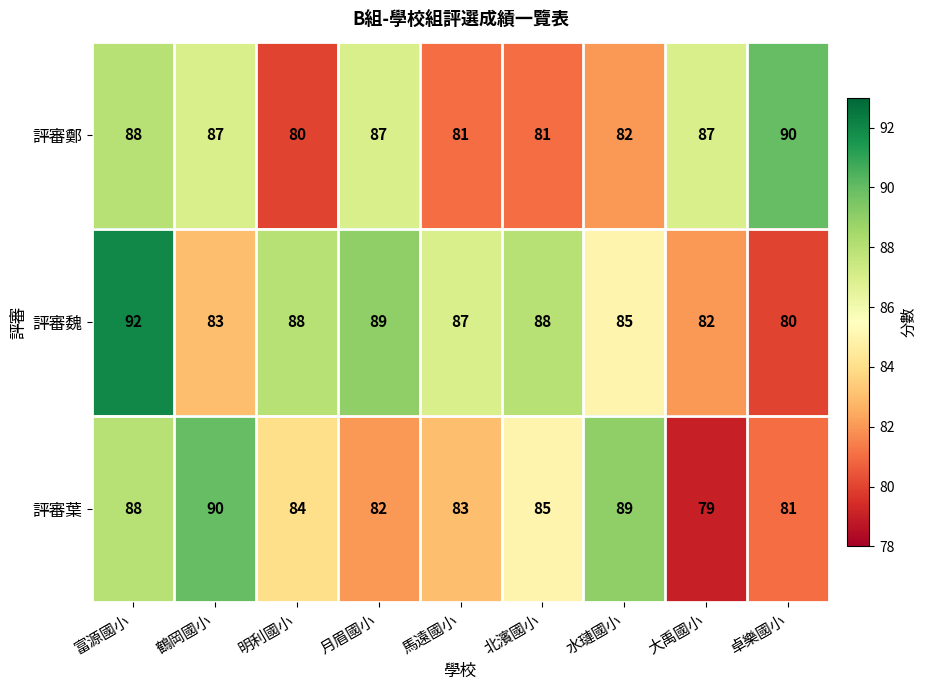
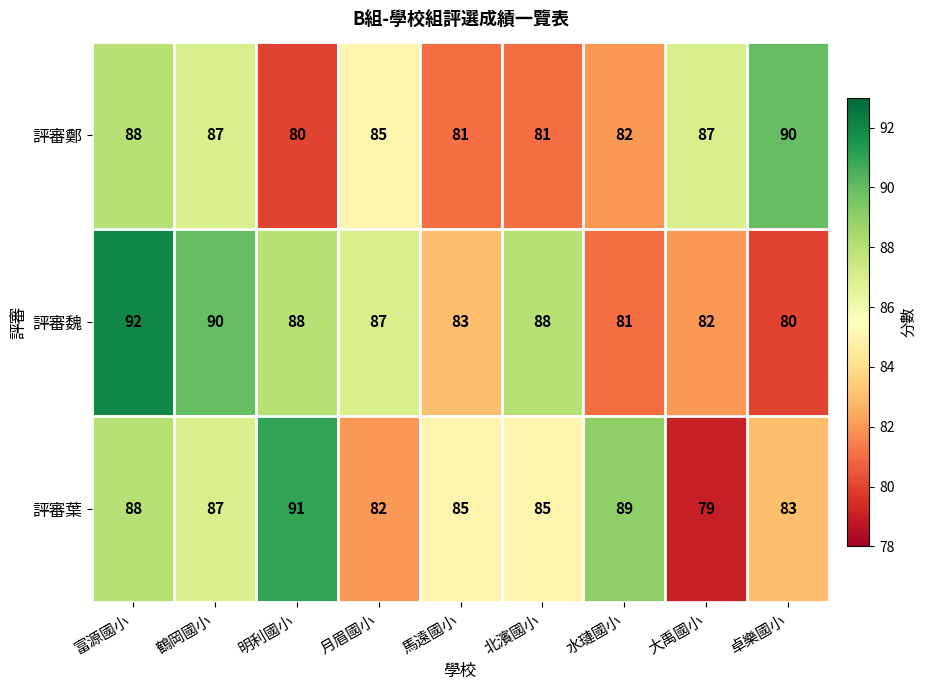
評審鄭, 月眉國小: 87 -> 85
評審魏, 鶴岡國小: 83 -> 90
評審魏, 月眉國小: 89 -> 87
評審魏, 馬遠國小: 87 -> 83
評審魏, 水璉國小: 85 -> 81
評審葉, 鶴岡國小: 90 -> 87
評審葉, 明利國小: 84 -> 91
評審葉, 馬遠國小: 83 -> 85
評審葉, 卓樂國小: 81 -> 83
